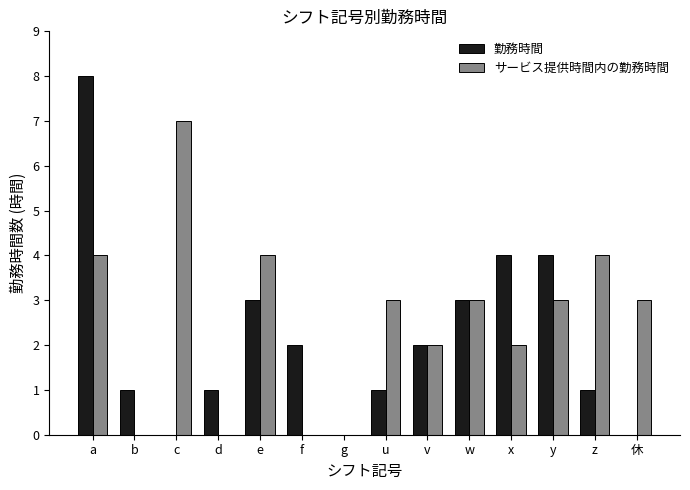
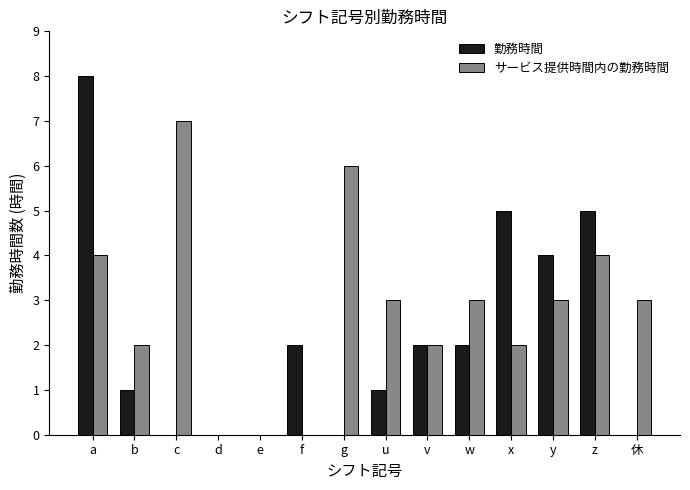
サービス提供時間内の勤務時間, b: 0 -> 2
勤務時間, d: 1 -> 0
勤務時間, e: 3 -> 0
サービス提供時間内の勤務時間, e: 4 -> 0
サービス提供時間内の勤務時間, g: 0 -> 6
勤務時間, w: 3 -> 2
勤務時間, x: 4 -> 5
勤務時間, z: 1 -> 5
